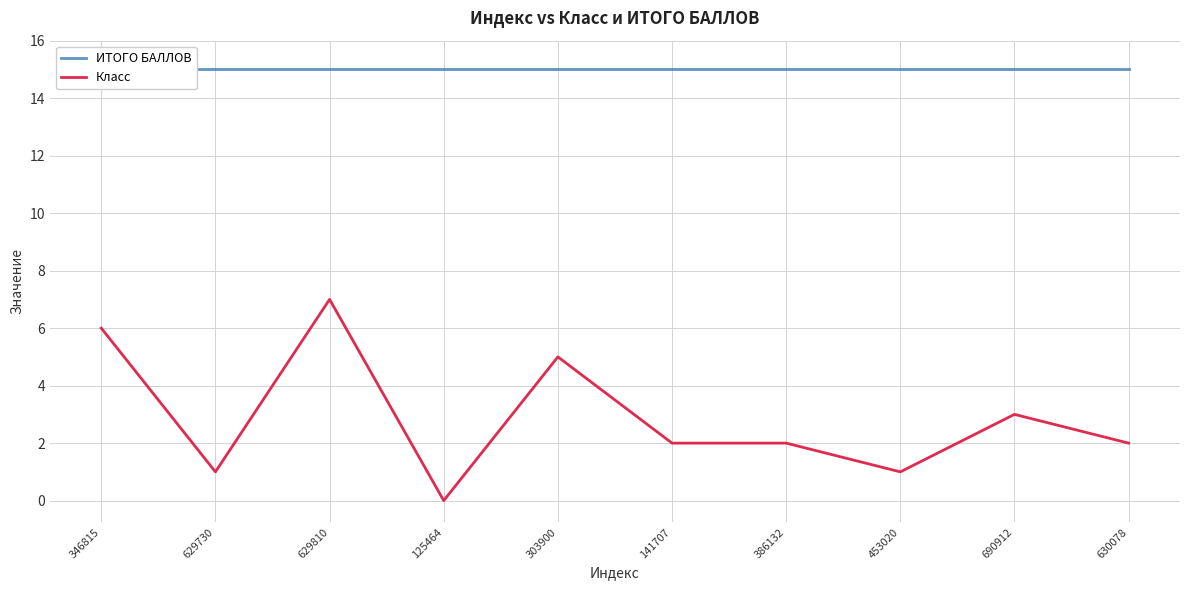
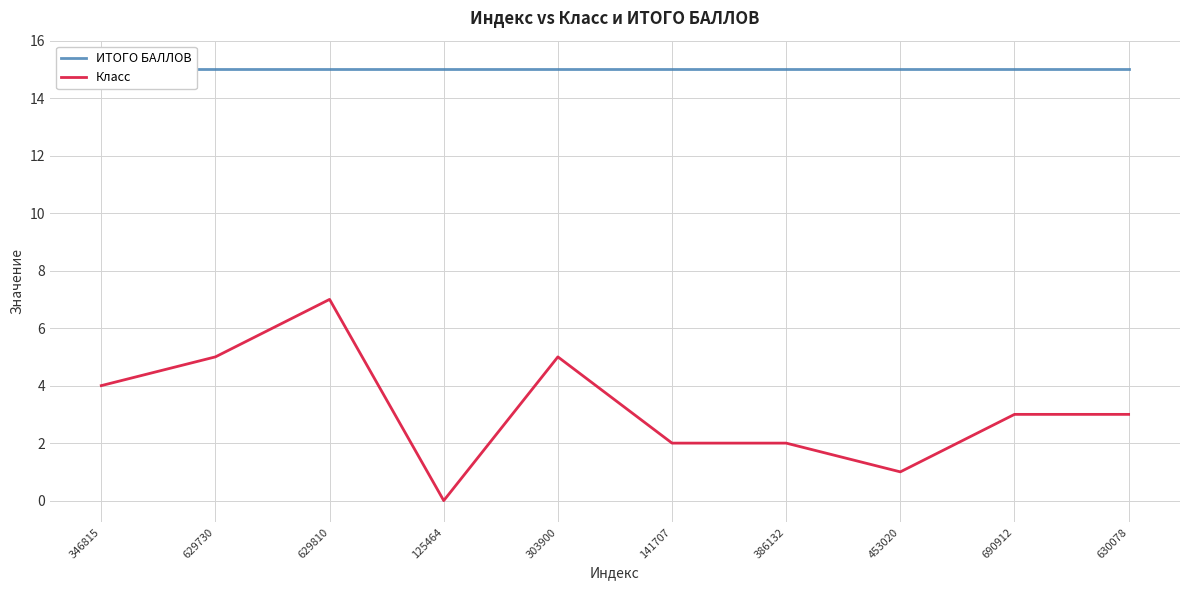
Класс, 346815: 6 -> 4
Класс, 629730: 1 -> 5
Класс, 630078: 2 -> 3
